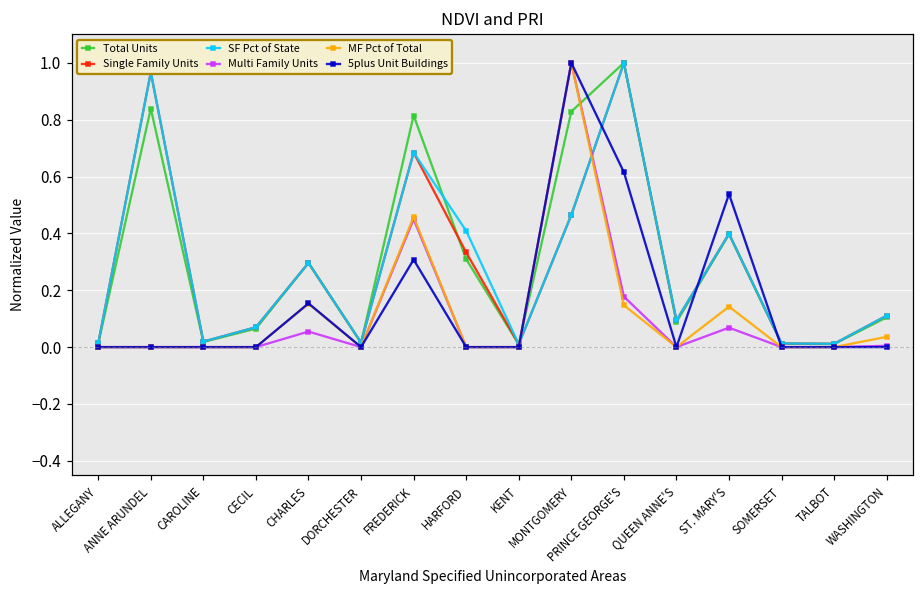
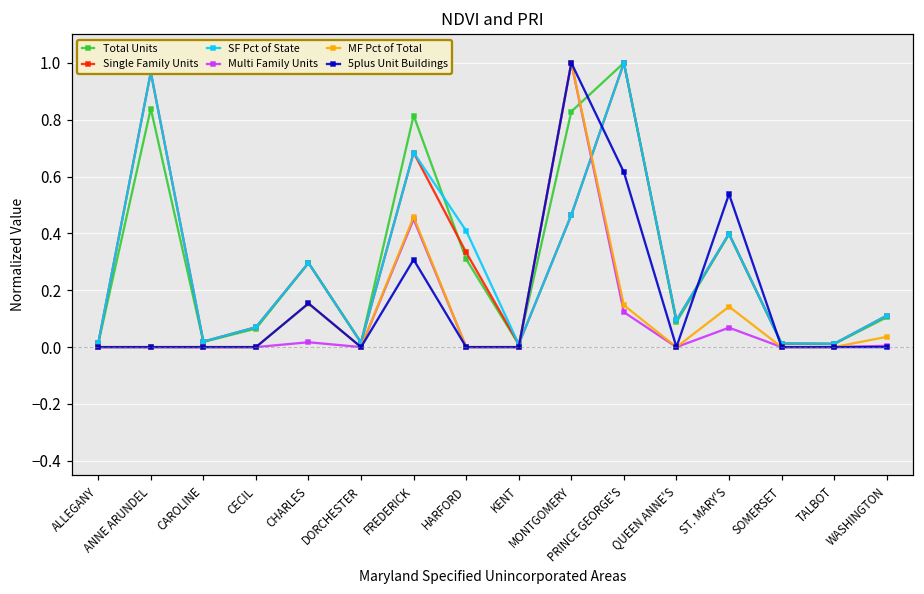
Multi Family Units, CHARLES: 0.05 -> 0.02
Multi Family Units, PRINCE GEORGE'S: 0.18 -> 0.12
